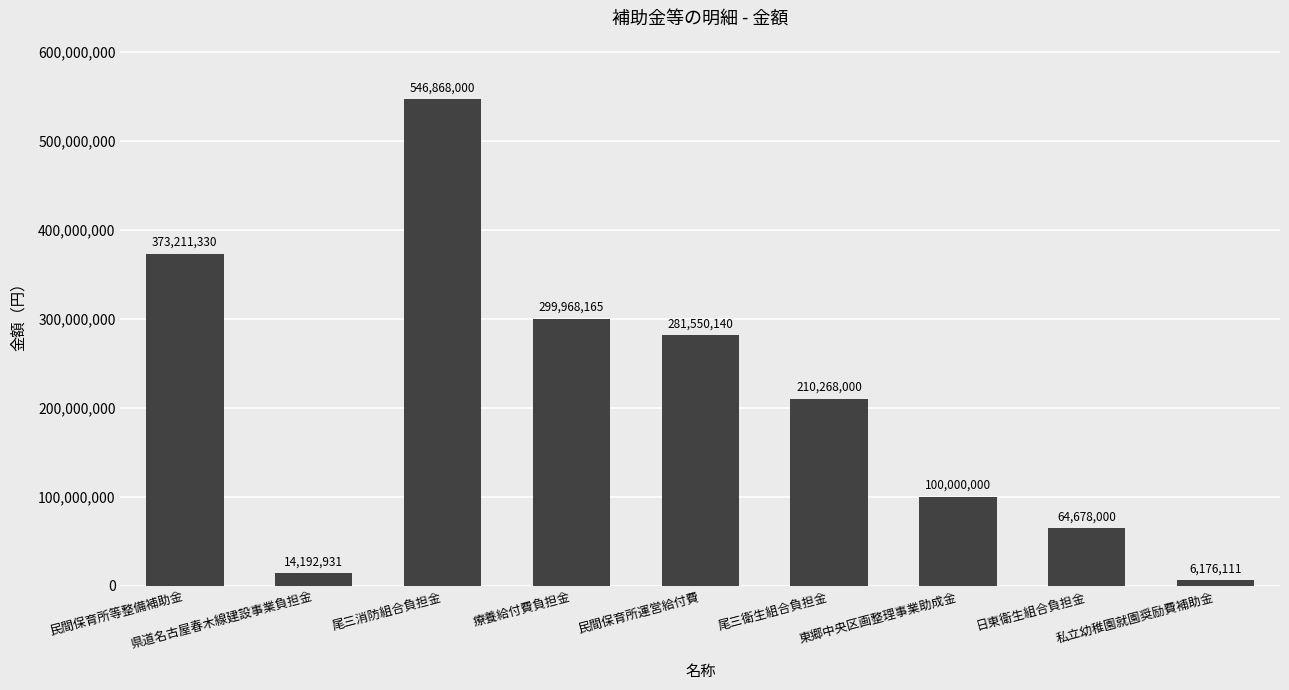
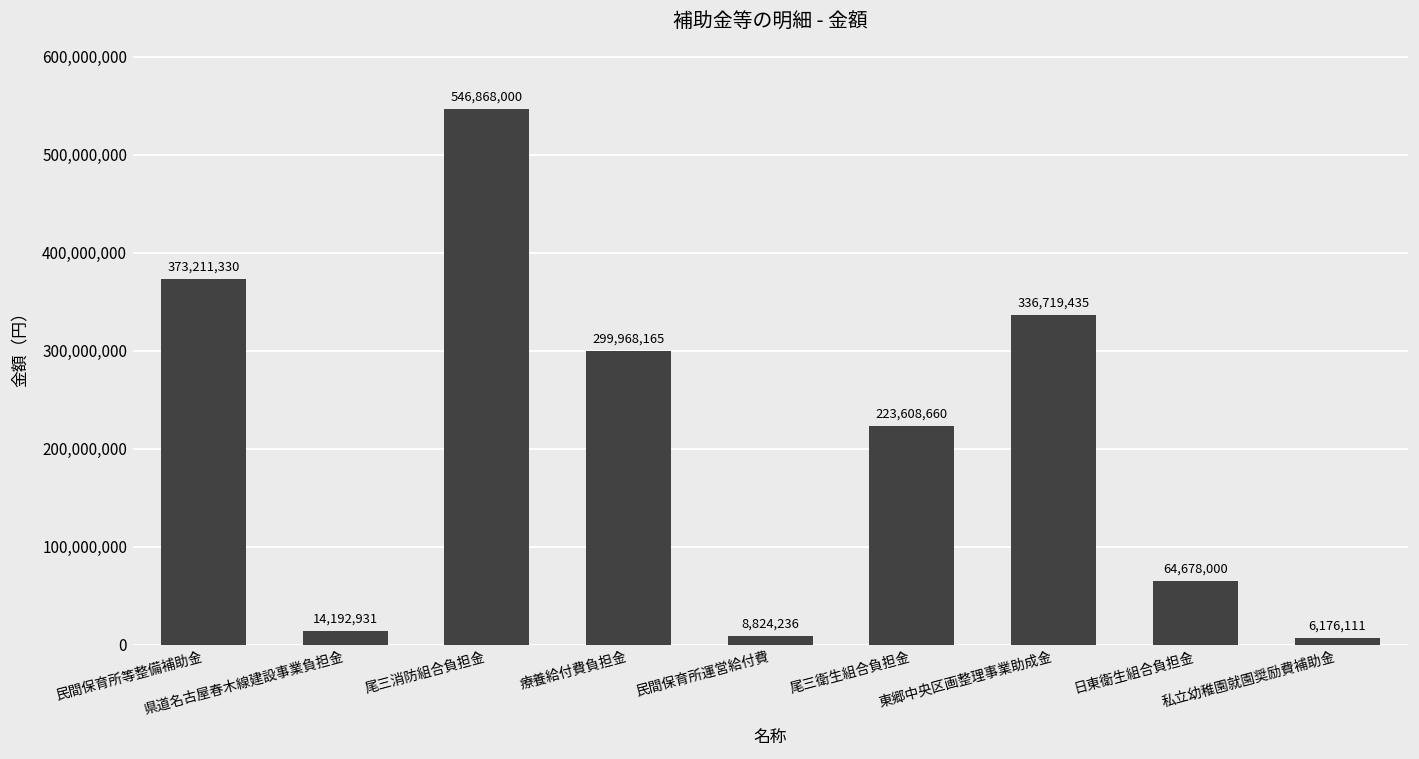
民間保育所運営給付費: 281,550,140 -> 8,824,236
尾三衛生組合負担金: 210,268,000 -> 223,608,660
東郷中央区画整理事業助成金: 100,000,000 -> 336,719,435
